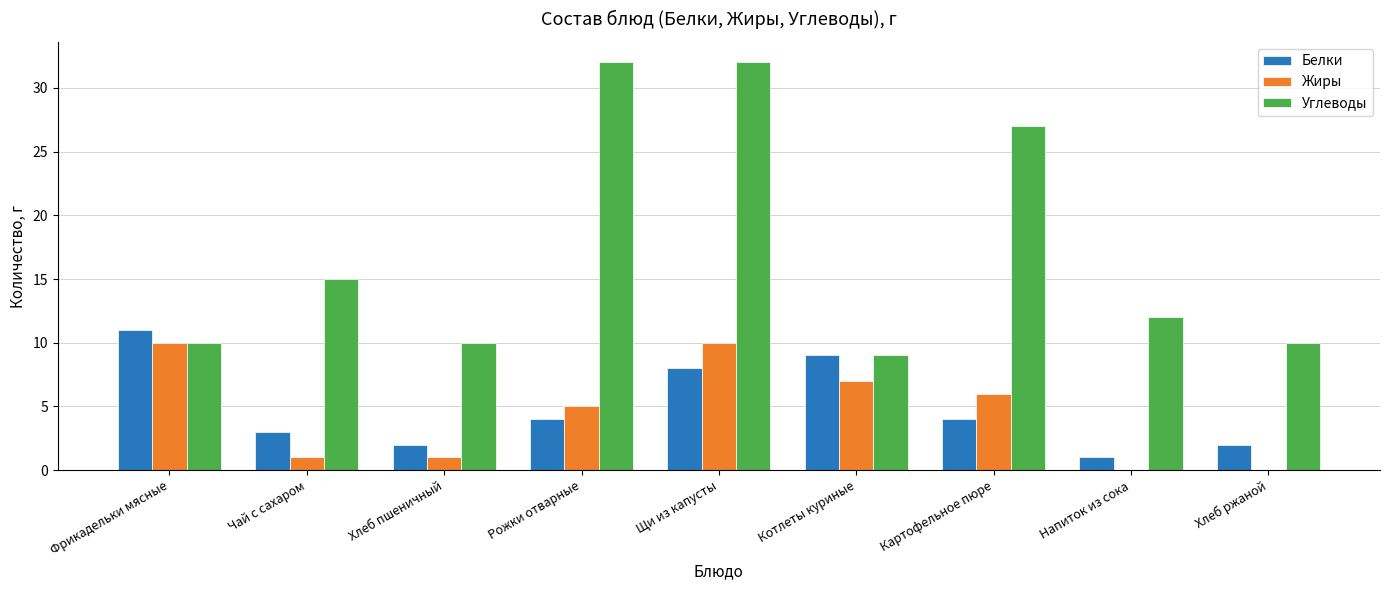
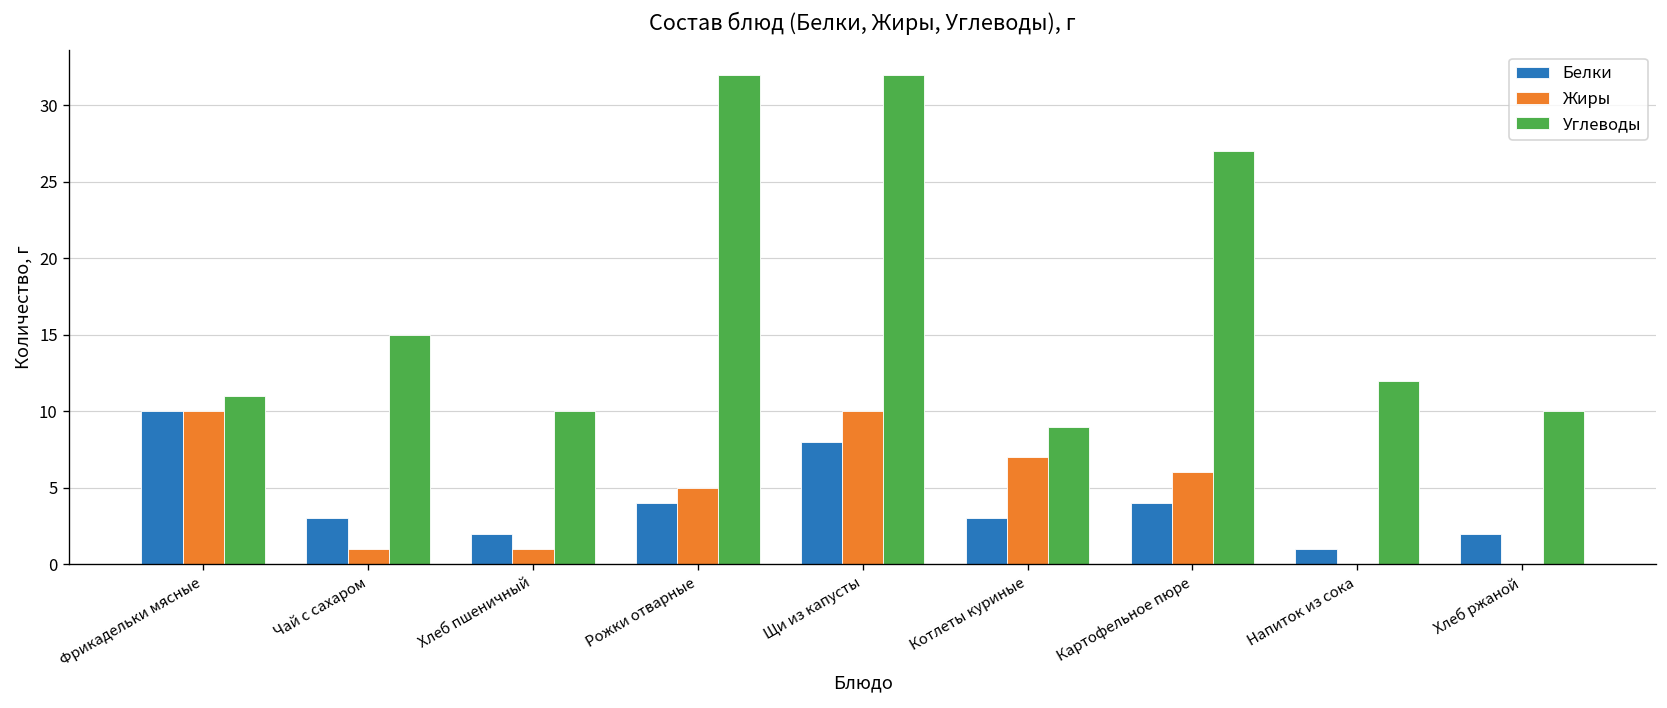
Белки, Фрикадельки мясные: 11 -> 10
Углеводы, Фрикадельки мясные: 10 -> 11
Белки, Котлеты куриные: 9 -> 3
